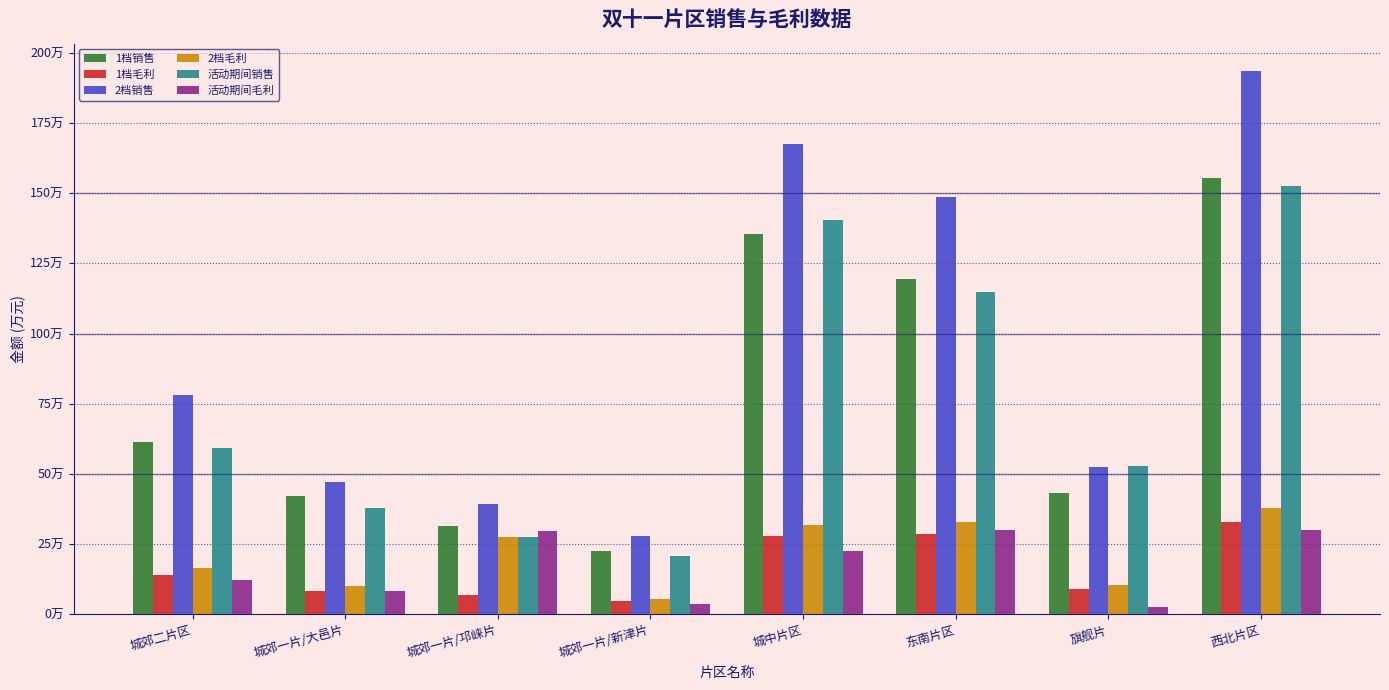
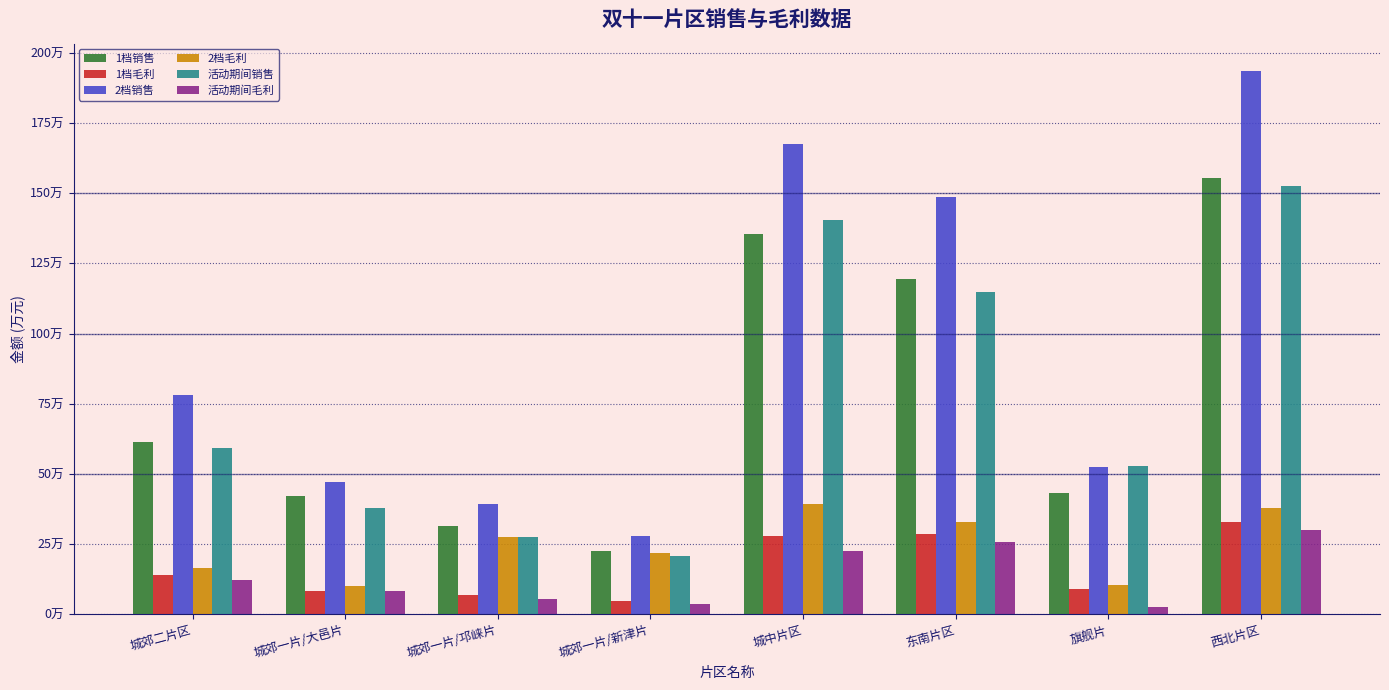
活动期间毛利, 城郊一片/邛崃片: 30万 -> 5万
2档毛利, 城郊一片/新津片: 5万 -> 22万
2档毛利, 城中片区: 32万 -> 39万
活动期间毛利, 东南片区: 30万 -> 26万
